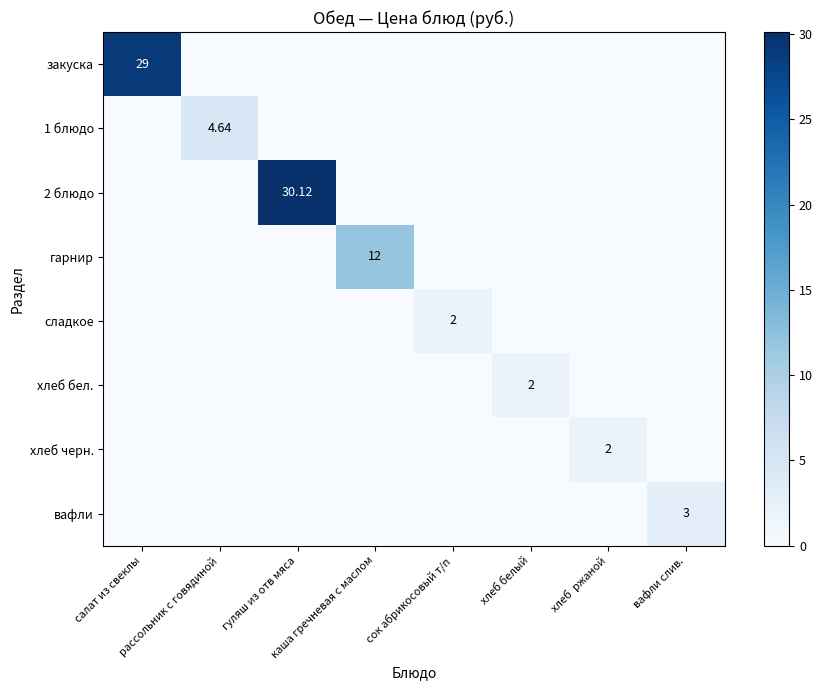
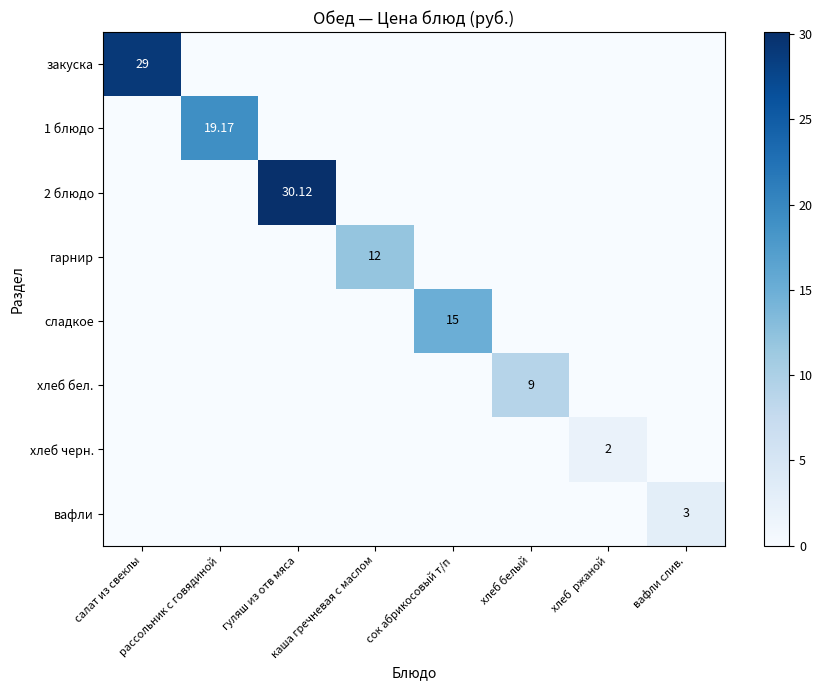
1 блюдо, рассольник с говядиной: 4.64 -> 19.17
сладкое, сок абрикосовый т/п: 2 -> 15
хлеб бел., хлеб белый: 2 -> 9
